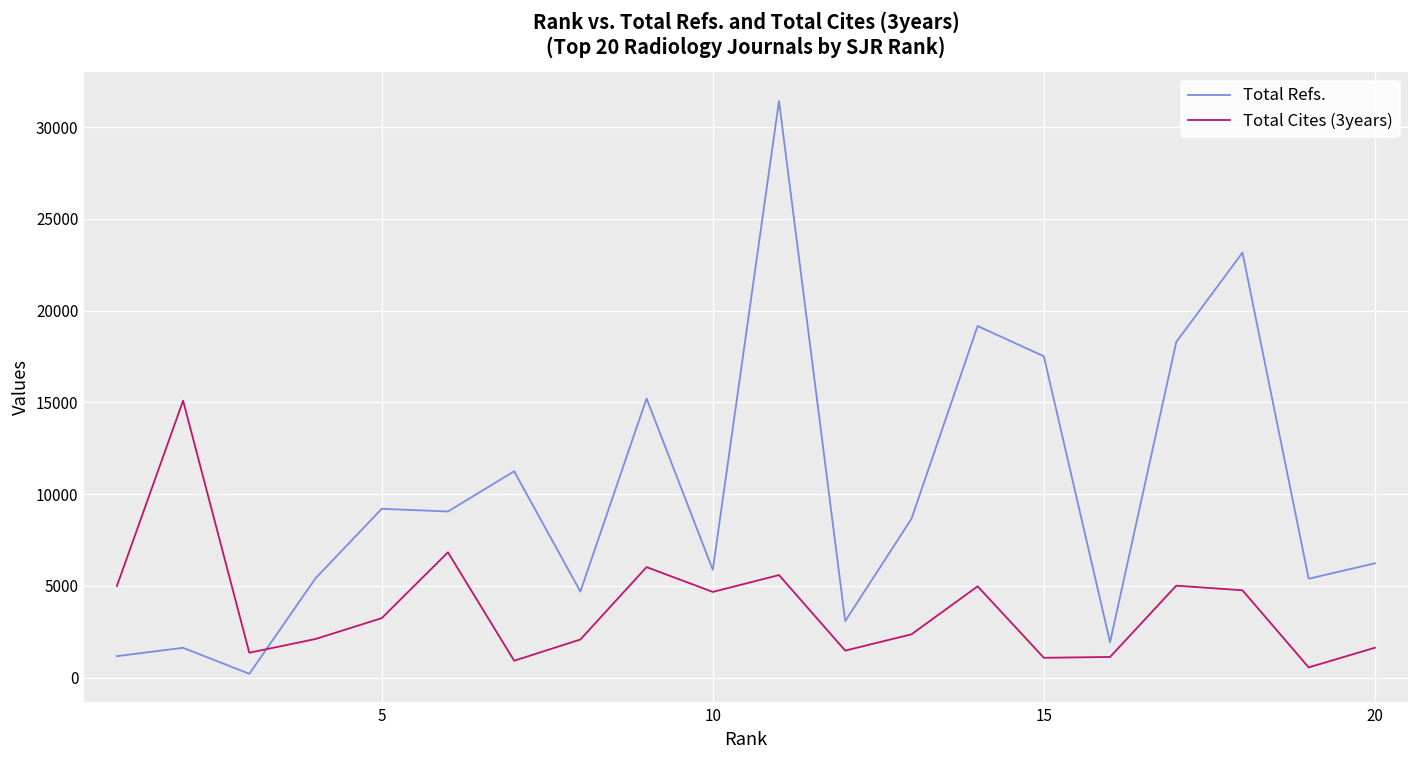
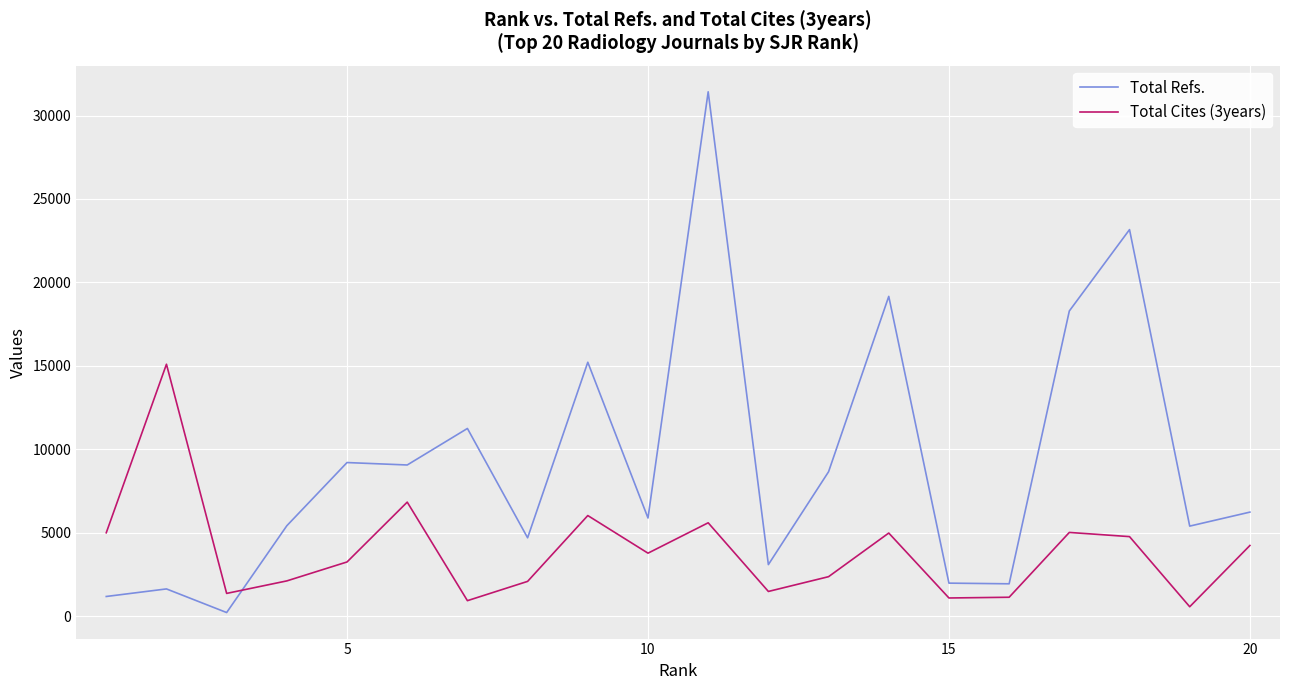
Total Cites (3years), 10: 4700 -> 3800
Total Refs., 15: 17500 -> 2000
Total Cites (3years), 20: 1600 -> 4200
